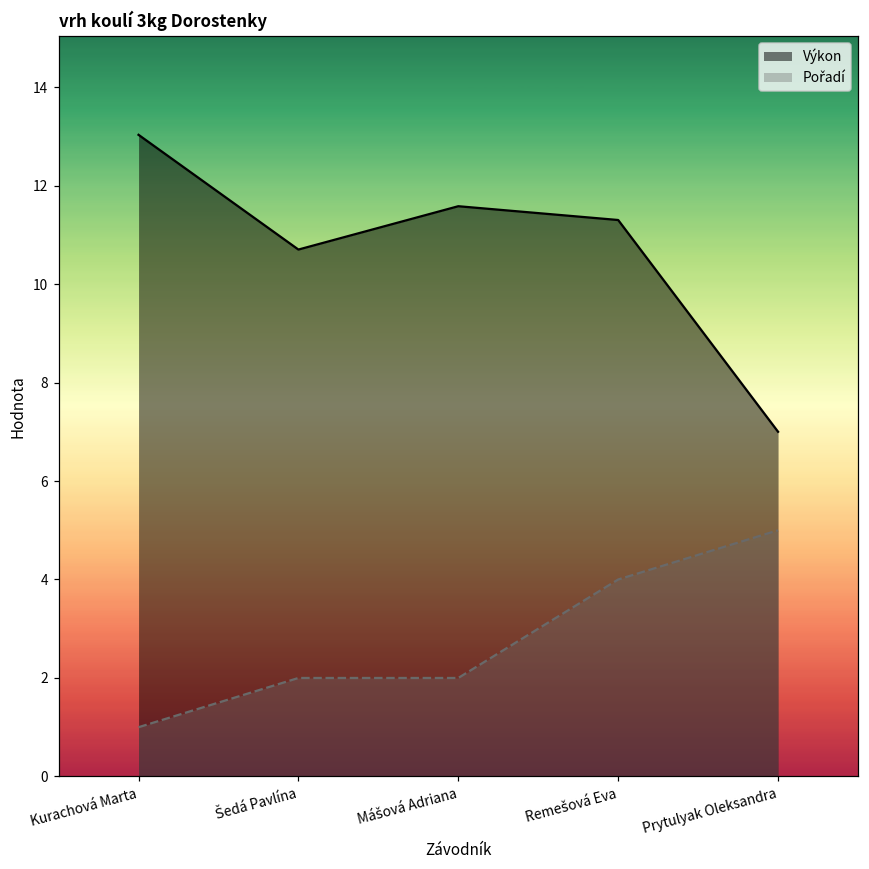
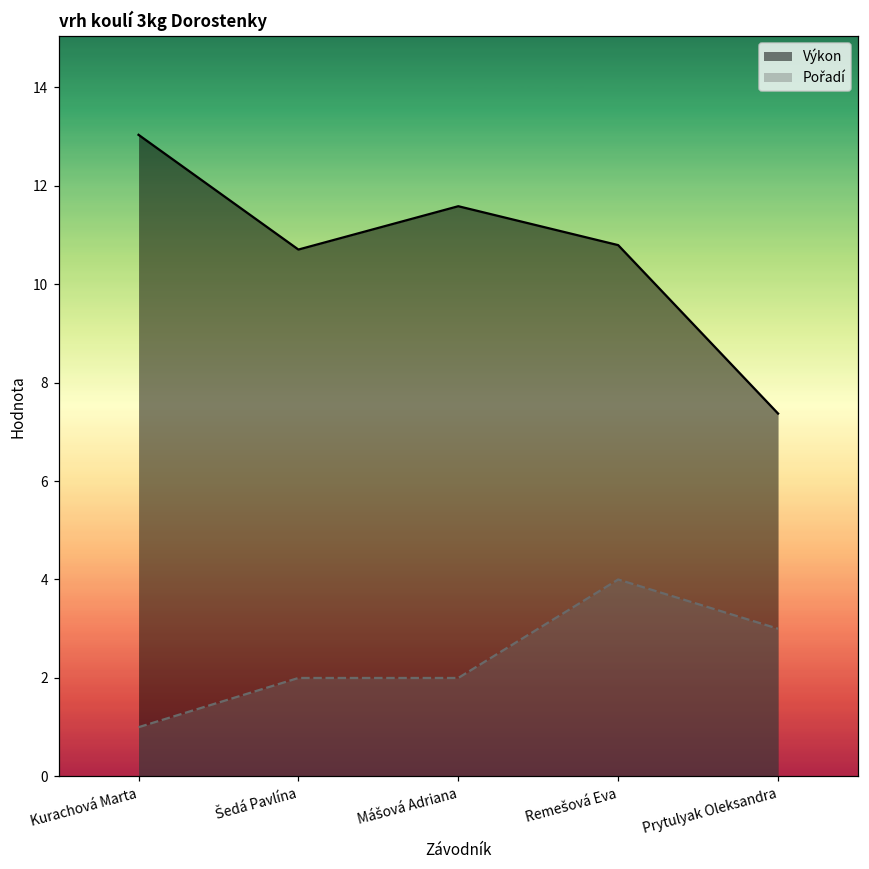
Výkon, Remešová Eva: 11.3 -> 10.8
Výkon, Prytulyak Oleksandra: 7.0 -> 7.4
Pořadí, Prytulyak Oleksandra: 5 -> 3
